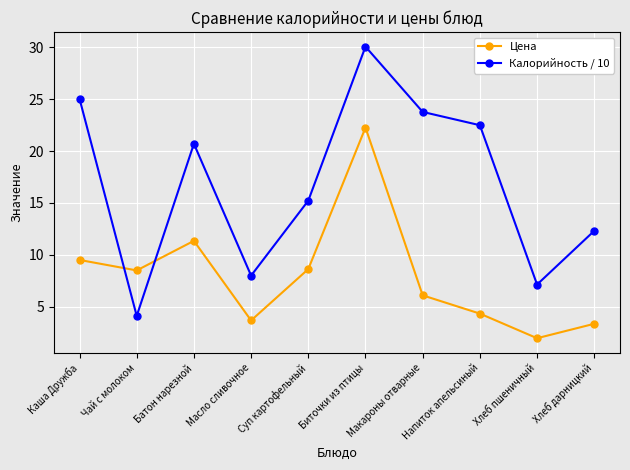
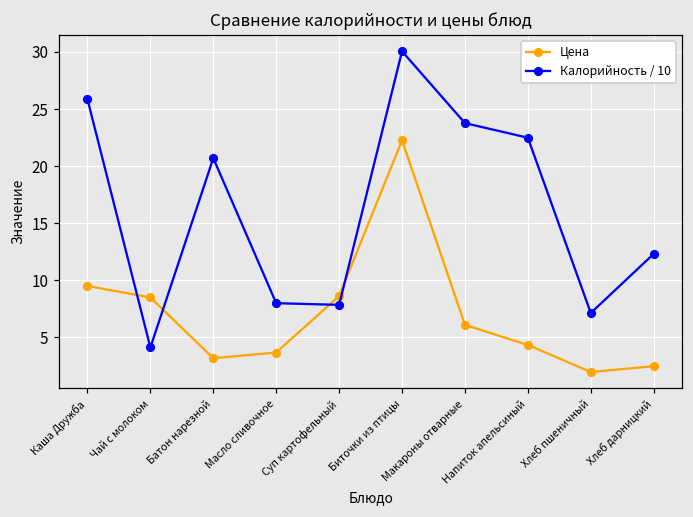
Калорийность / 10, Каша Дружба: 25.0 -> 25.9
Цена, Батон нарезной: 11.4 -> 3.2
Калорийность / 10, Суп картофельный: 15.2 -> 7.9
Цена, Хлеб дарницкий: 3.4 -> 2.5
